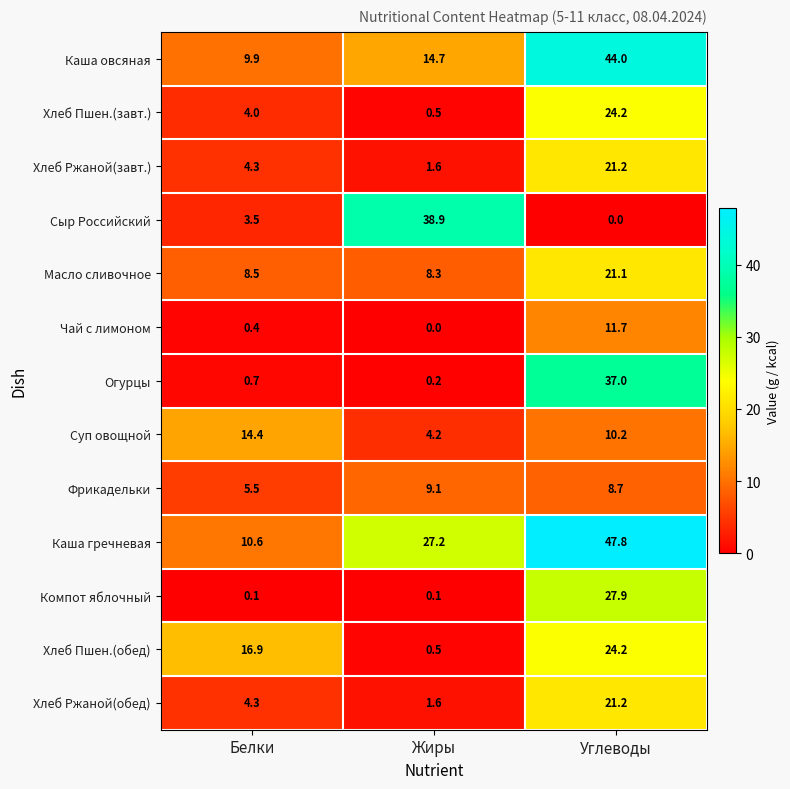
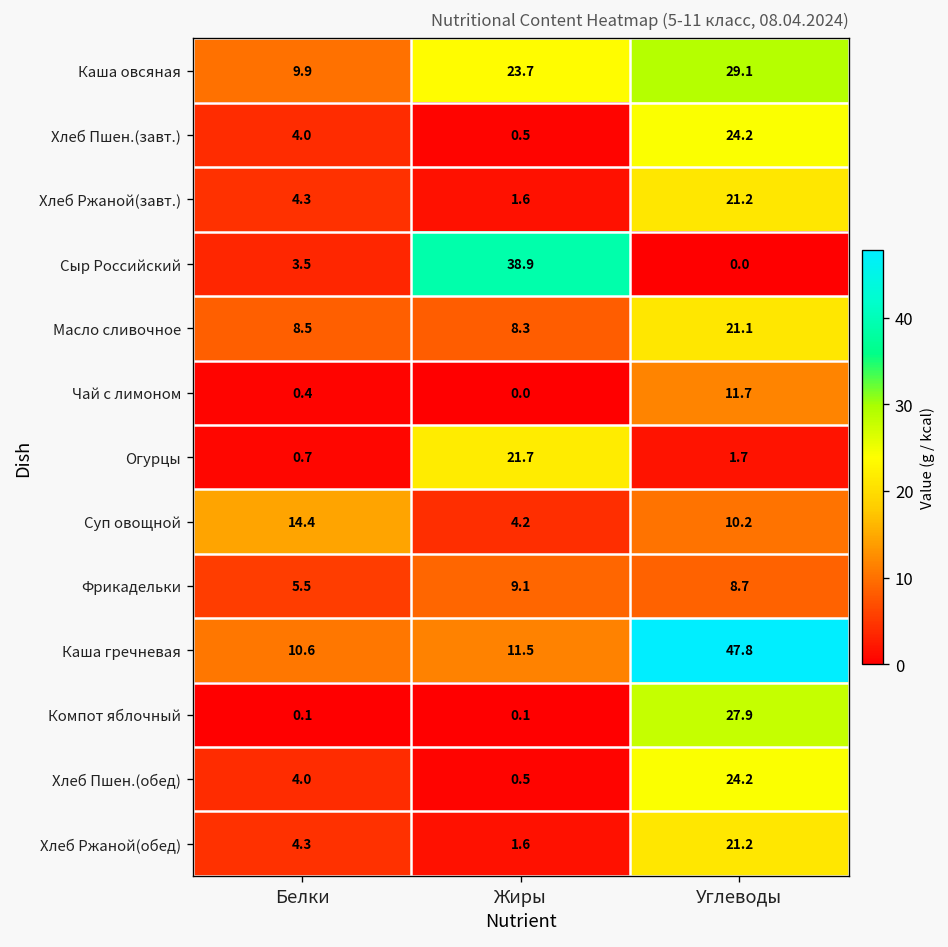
Каша овсяная, Жиры: 14.7 -> 23.7
Каша овсяная, Углеводы: 44.0 -> 29.1
Огурцы, Жиры: 0.2 -> 21.7
Огурцы, Углеводы: 37.0 -> 1.7
Каша гречневая, Жиры: 27.2 -> 11.5
Хлеб Пшен.(обед), Белки: 16.9 -> 4.0
